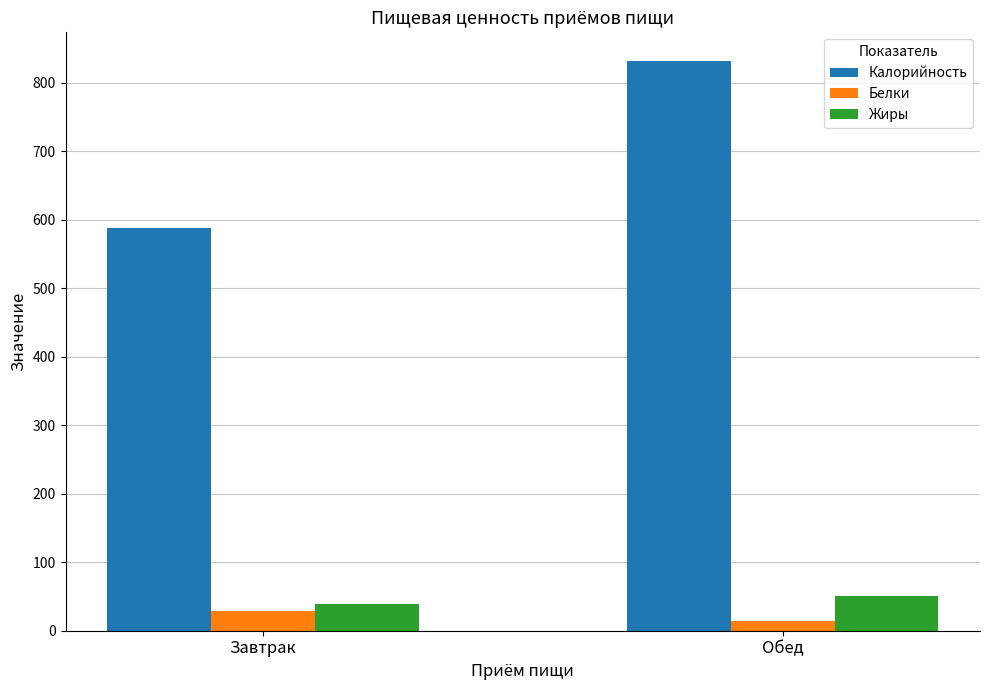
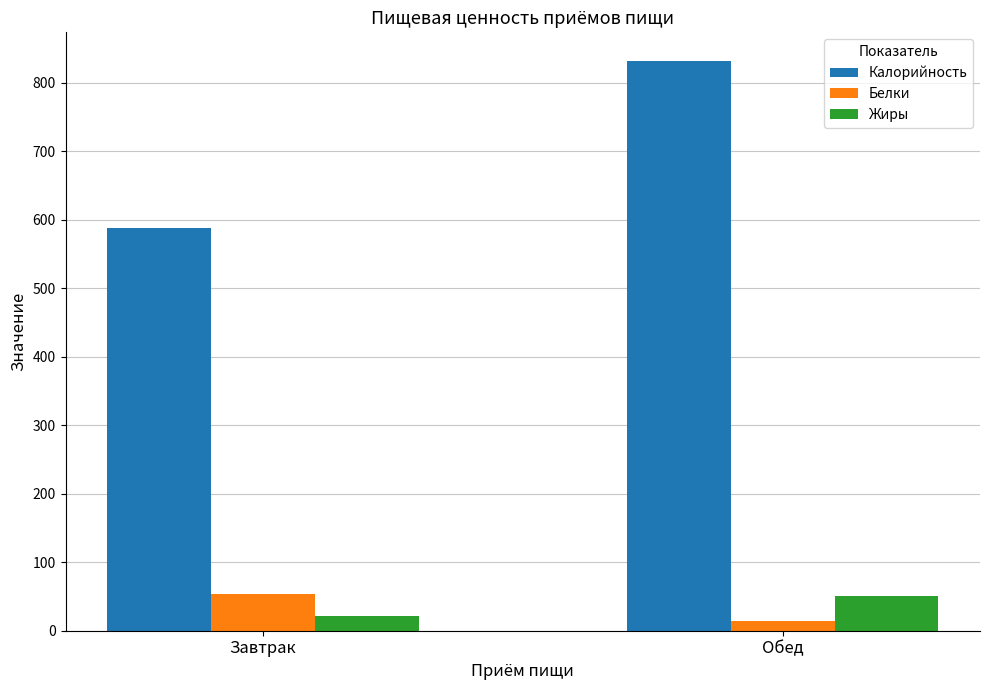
Белки, Завтрак: 30 -> 50
Жиры, Завтрак: 40 -> 20
